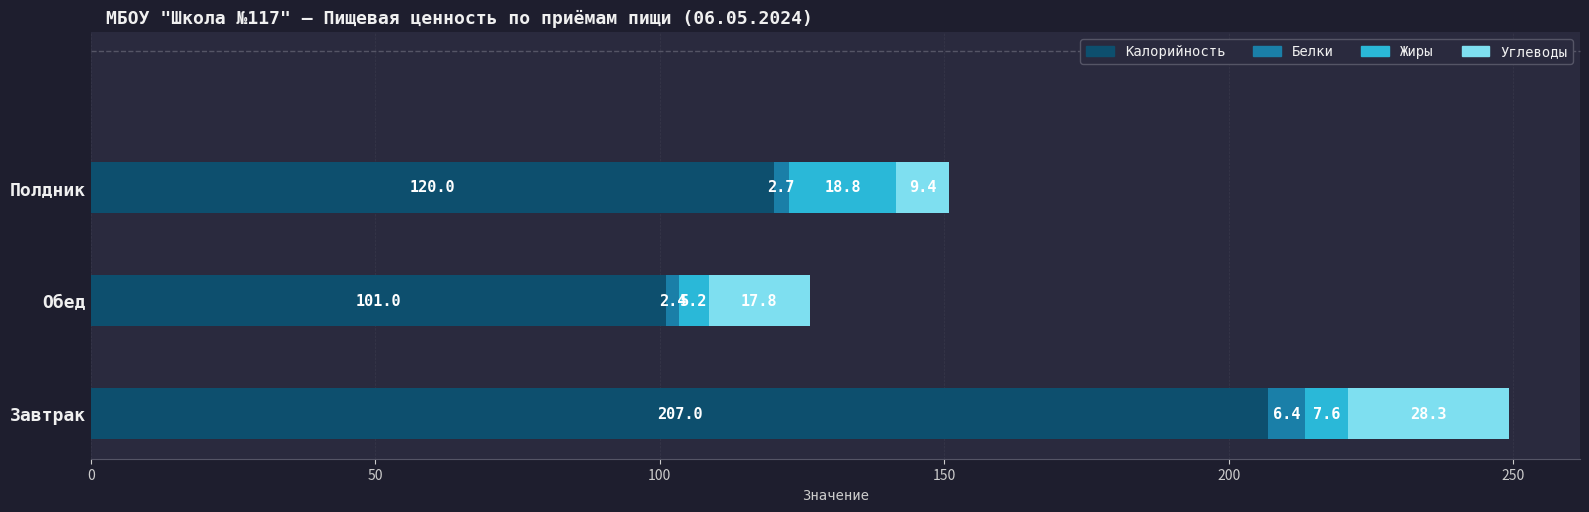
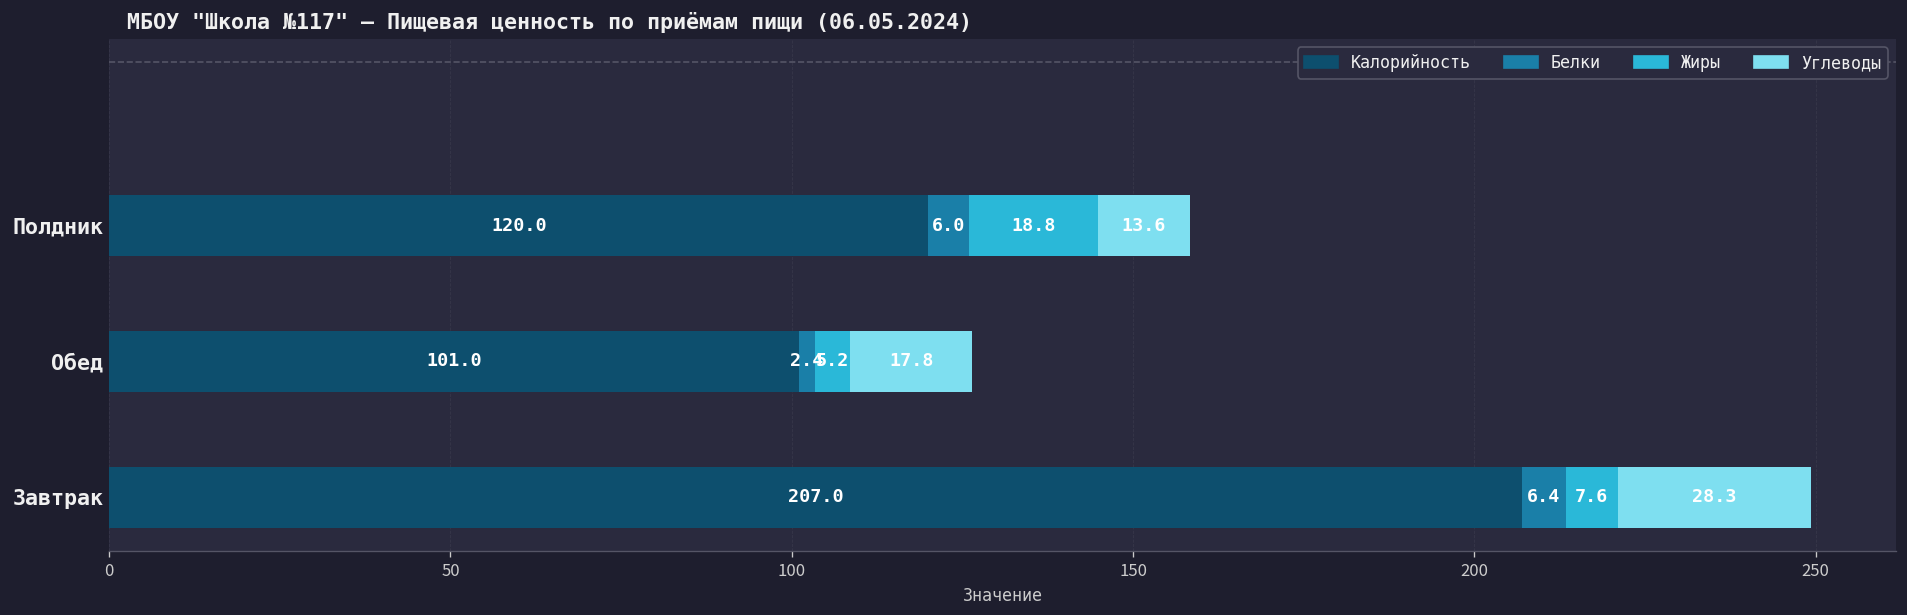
Белки, Полдник: 2.7 -> 6.0
Углеводы, Полдник: 9.4 -> 13.6
